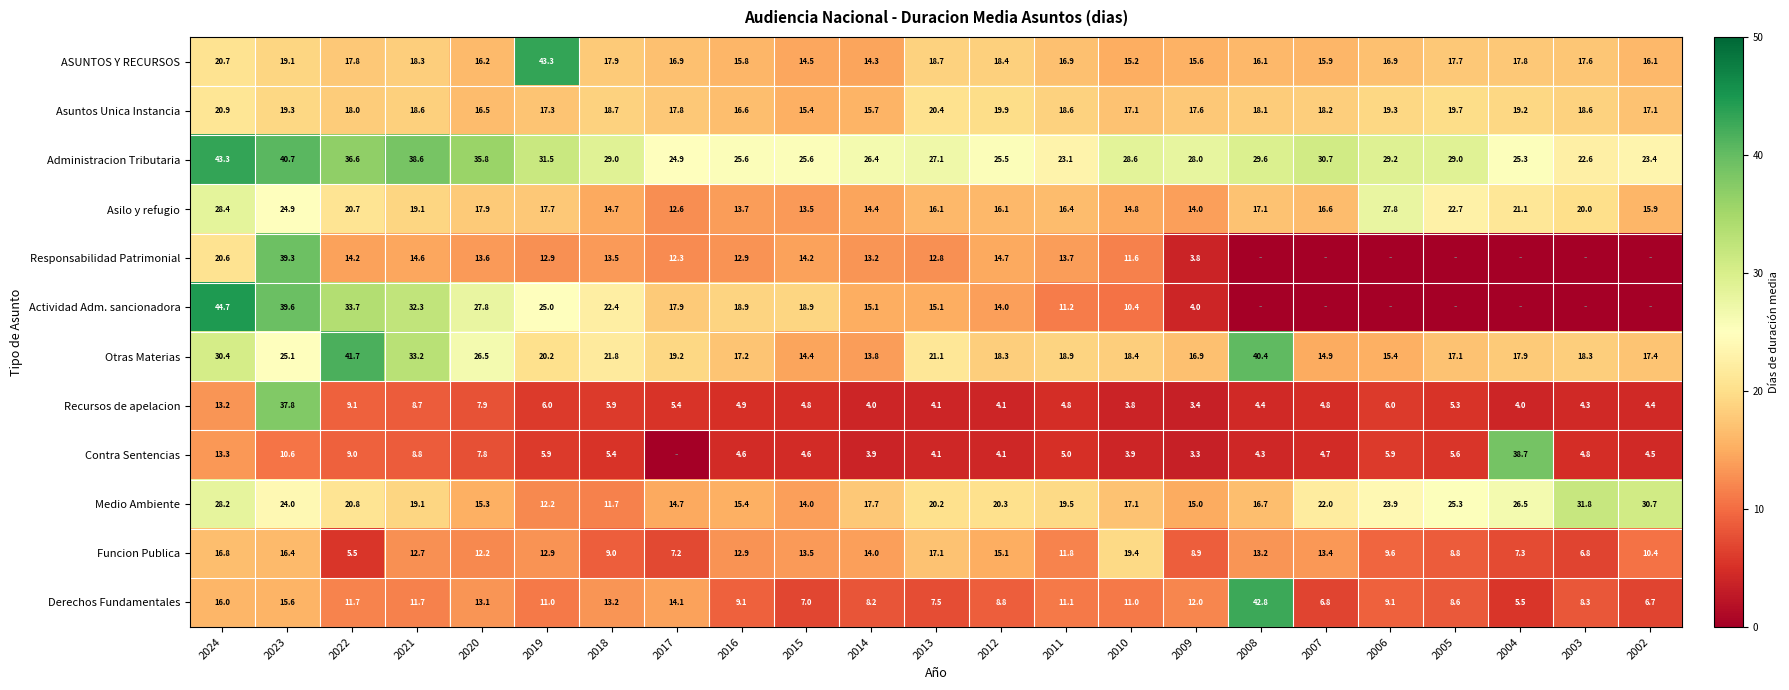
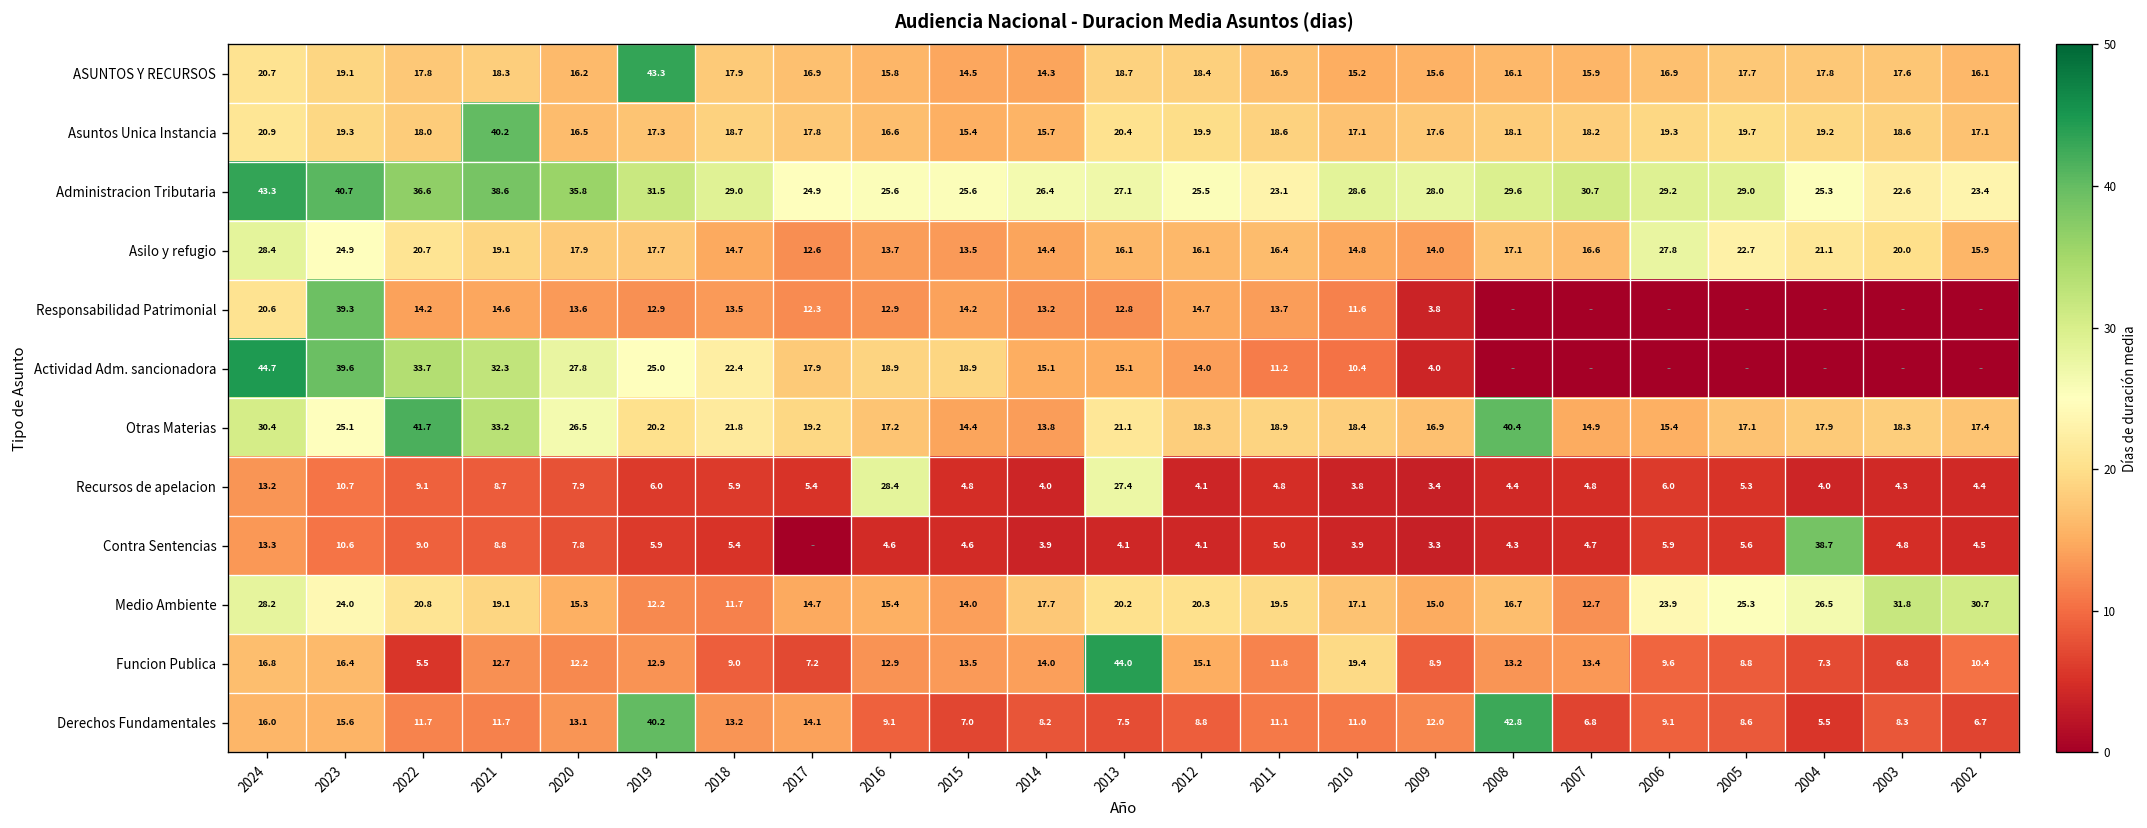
Asuntos Unica Instancia, 2021: 18.6 -> 40.2
Recursos de apelacion, 2023: 37.8 -> 10.7
Recursos de apelacion, 2016: 4.9 -> 28.4
Recursos de apelacion, 2013: 4.1 -> 27.4
Medio Ambiente, 2007: 22.0 -> 12.7
Funcion Publica, 2013: 17.1 -> 44.0
Derechos Fundamentales, 2019: 11.0 -> 40.2
